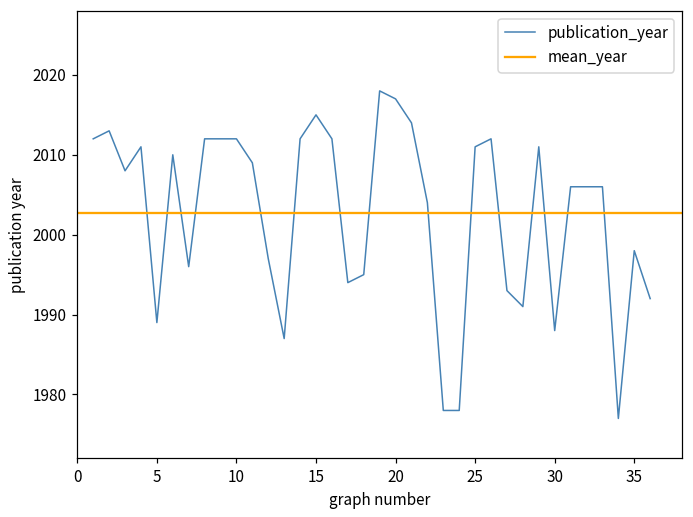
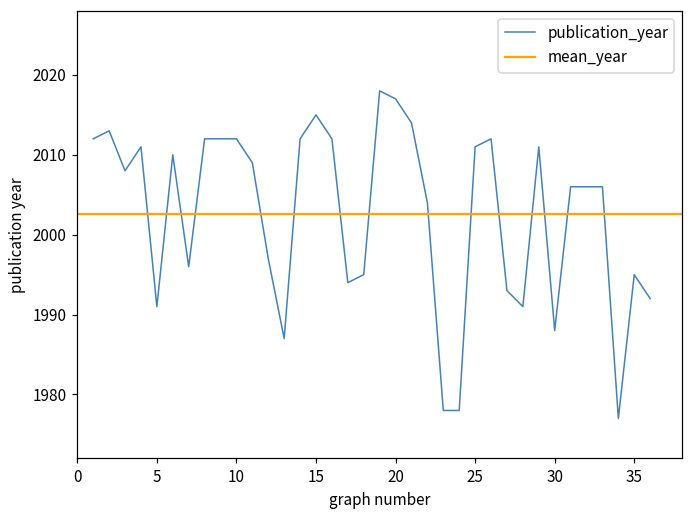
5: 1989 -> 1991
35: 1998 -> 1995
